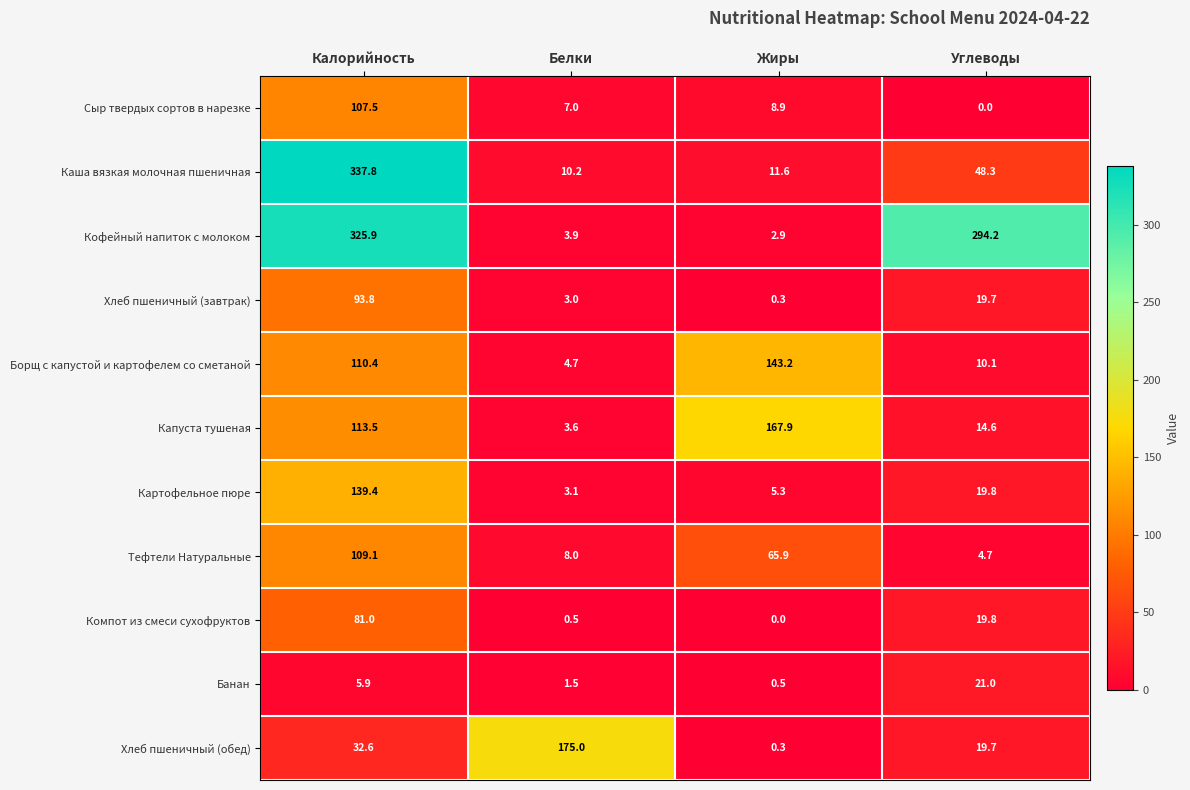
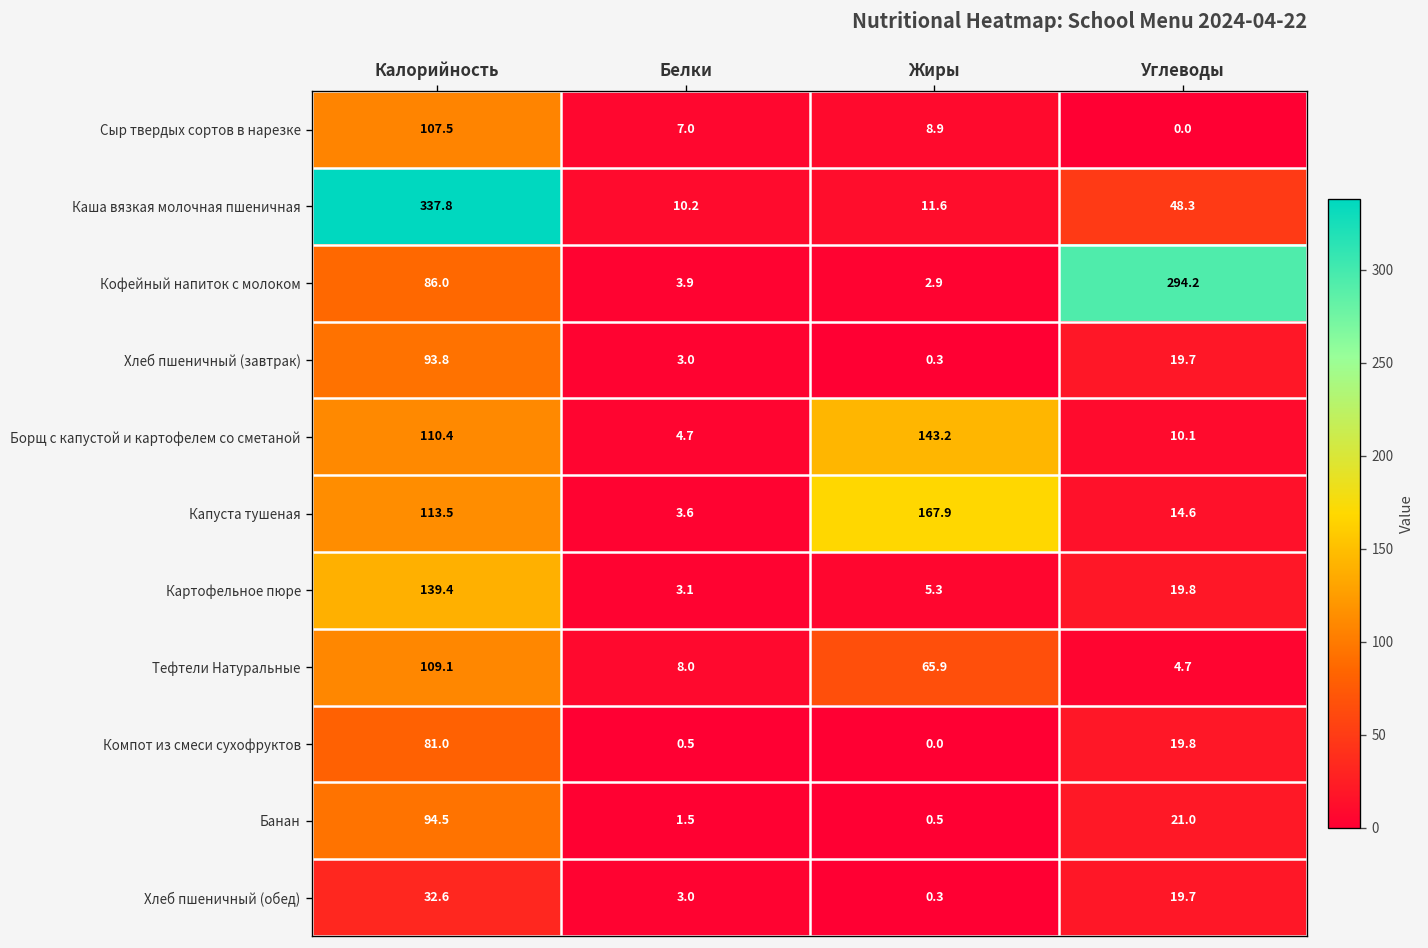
Кофейный напиток с молоком, Калорийность: 325.9 -> 86.0
Банан, Калорийность: 5.9 -> 94.5
Хлеб пшеничный (обед), Белки: 175.0 -> 3.0
